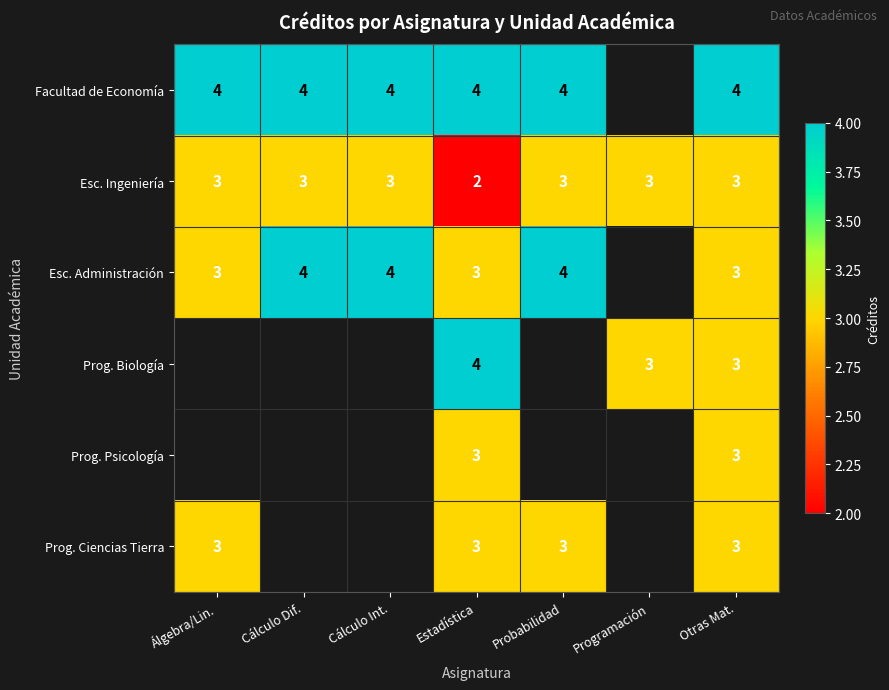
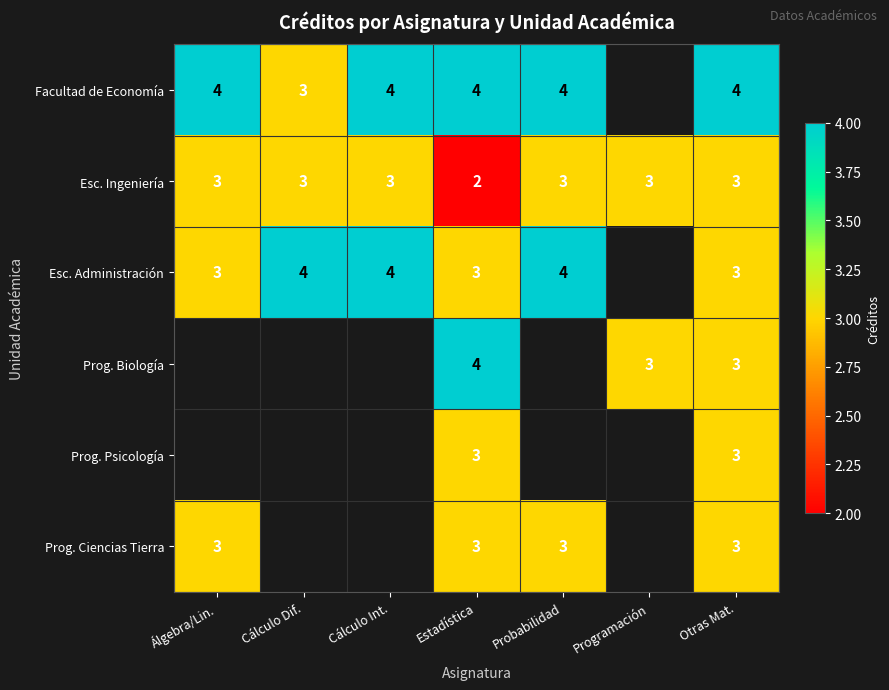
Facultad de Economía, Cálculo Dif.: 4 -> 3
